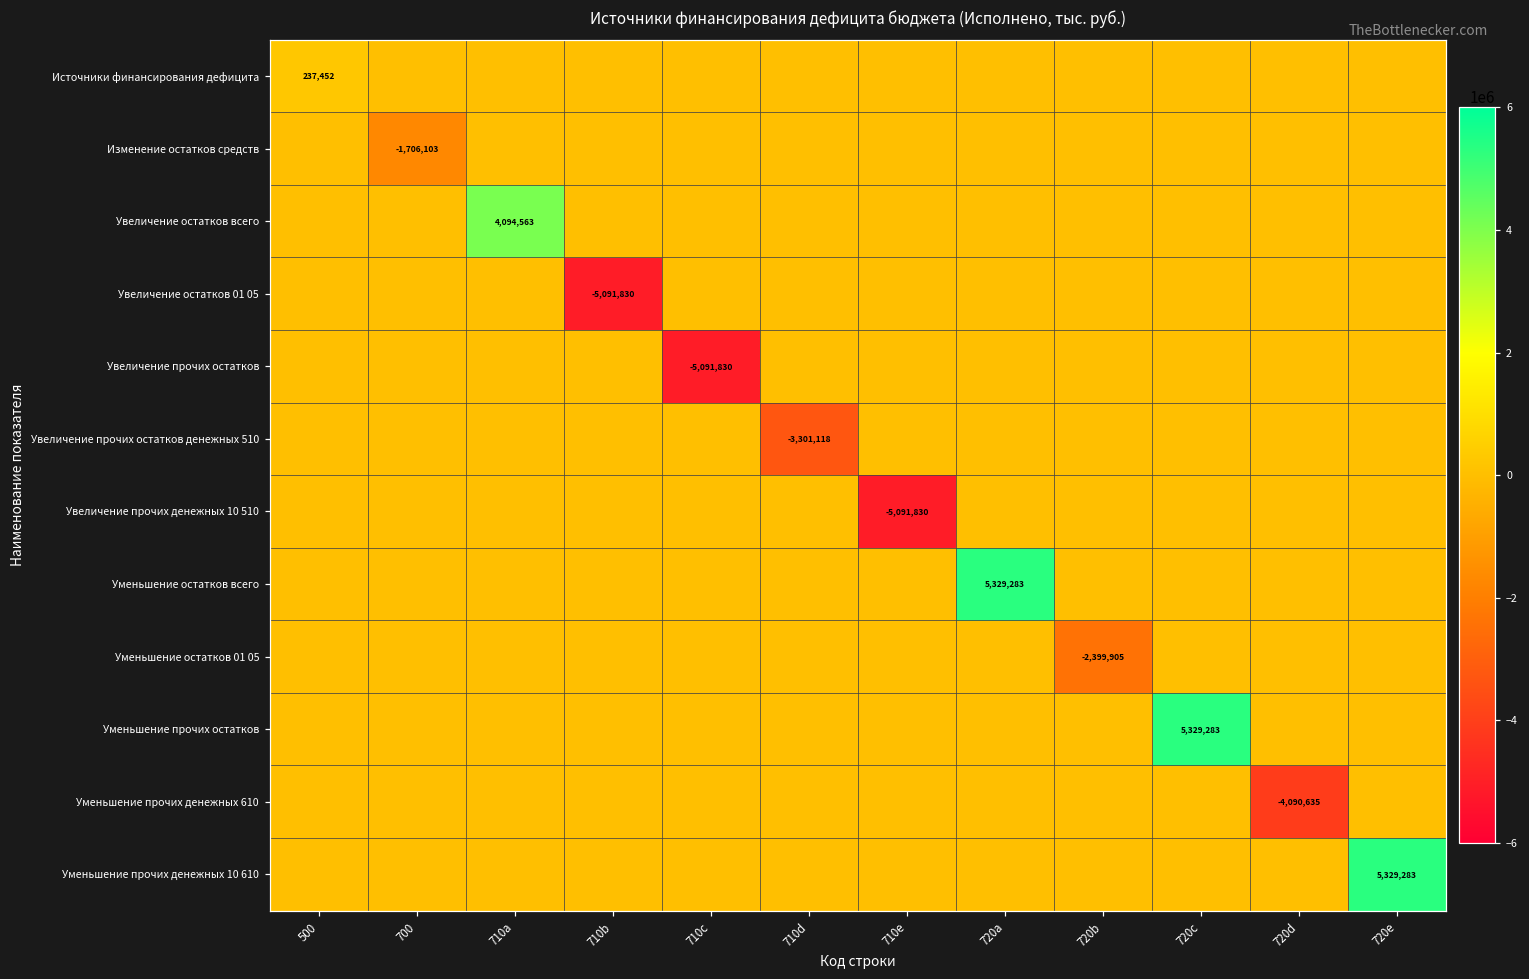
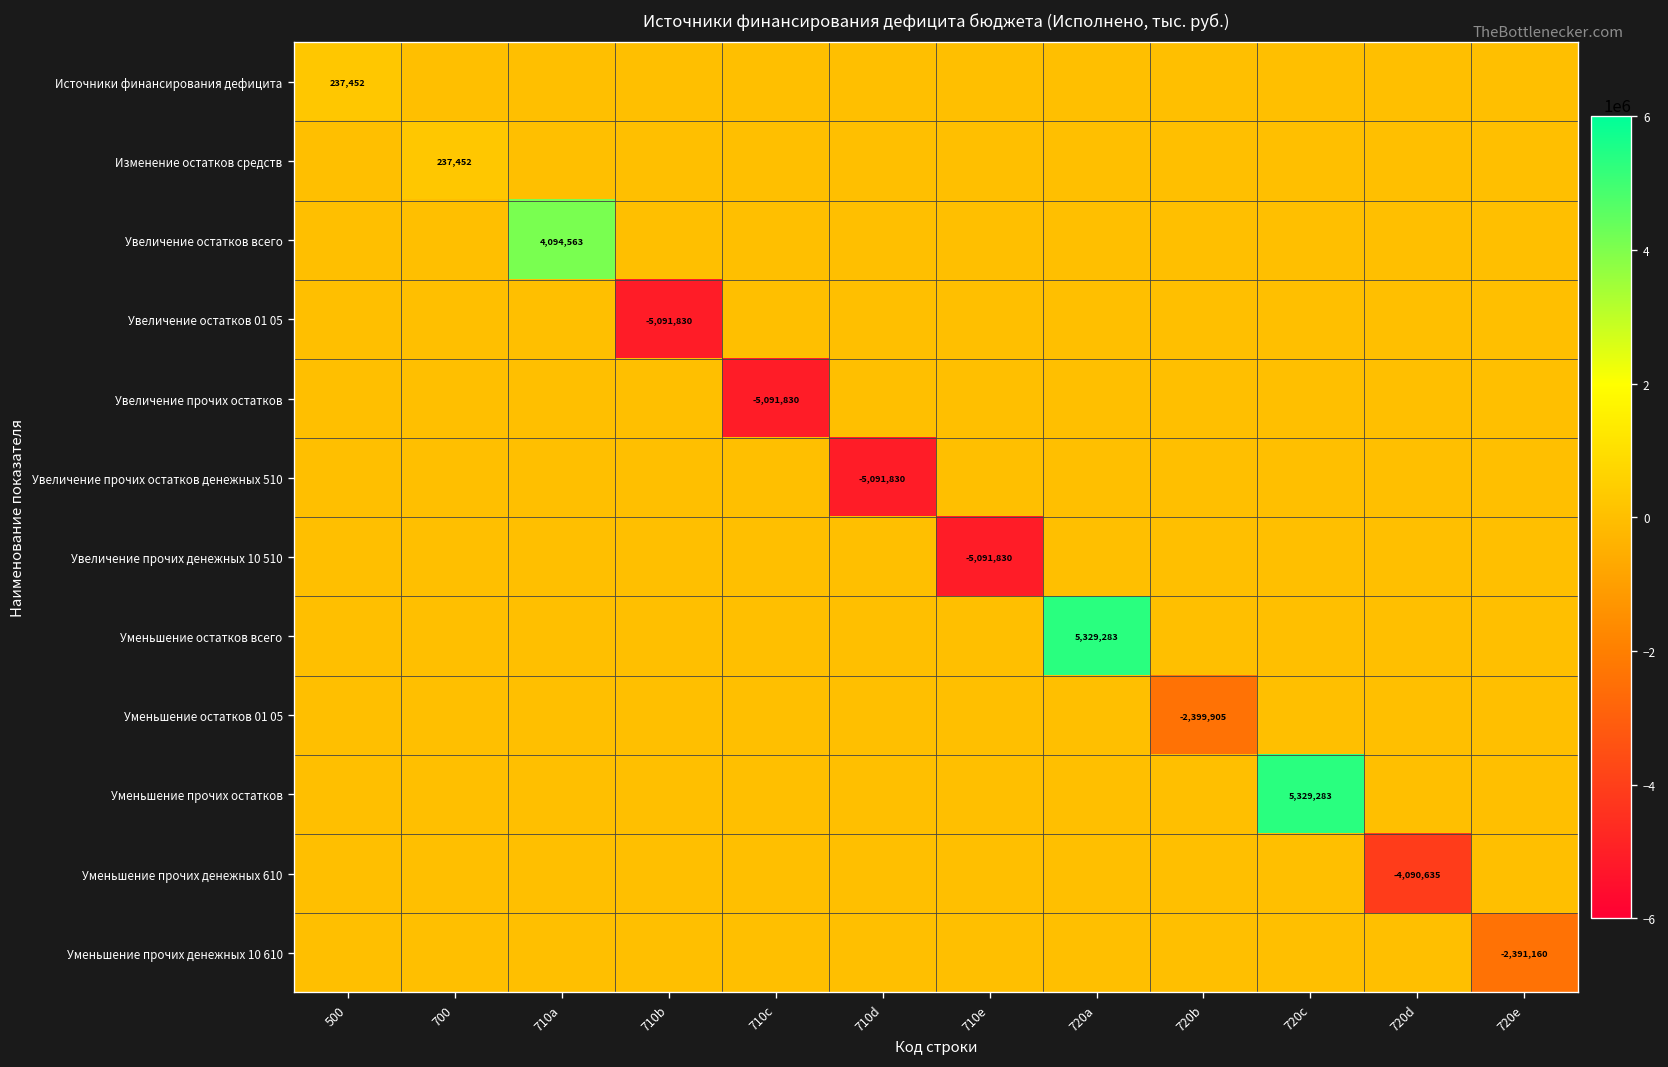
Изменение остатков средств, 700: -1,706,103 -> 237,452
Увеличение прочих остатков денежных 510, 710d: -3,301,118 -> -5,091,830
Уменьшение прочих денежных 10 610, 720e: 5,329,283 -> -2,391,160
